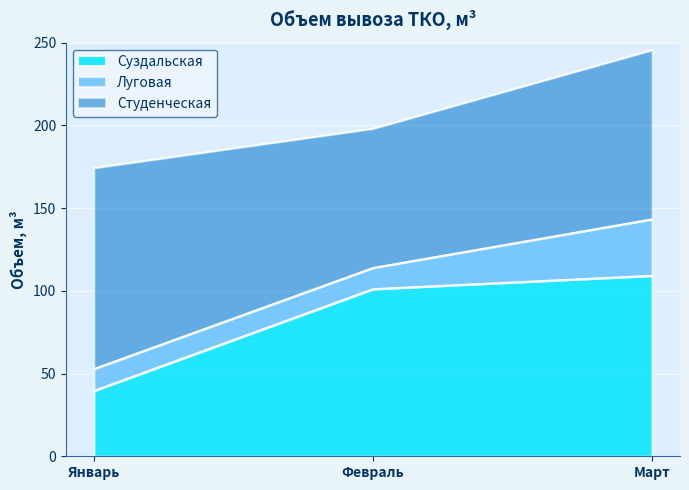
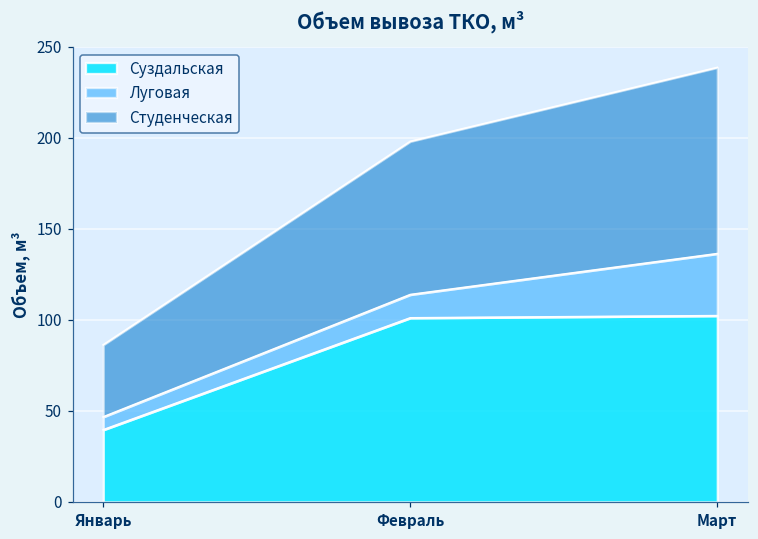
Луговая, Январь: 13 -> 7
Студенческая, Январь: 122 -> 40
Суздальская, Март: 109 -> 102
